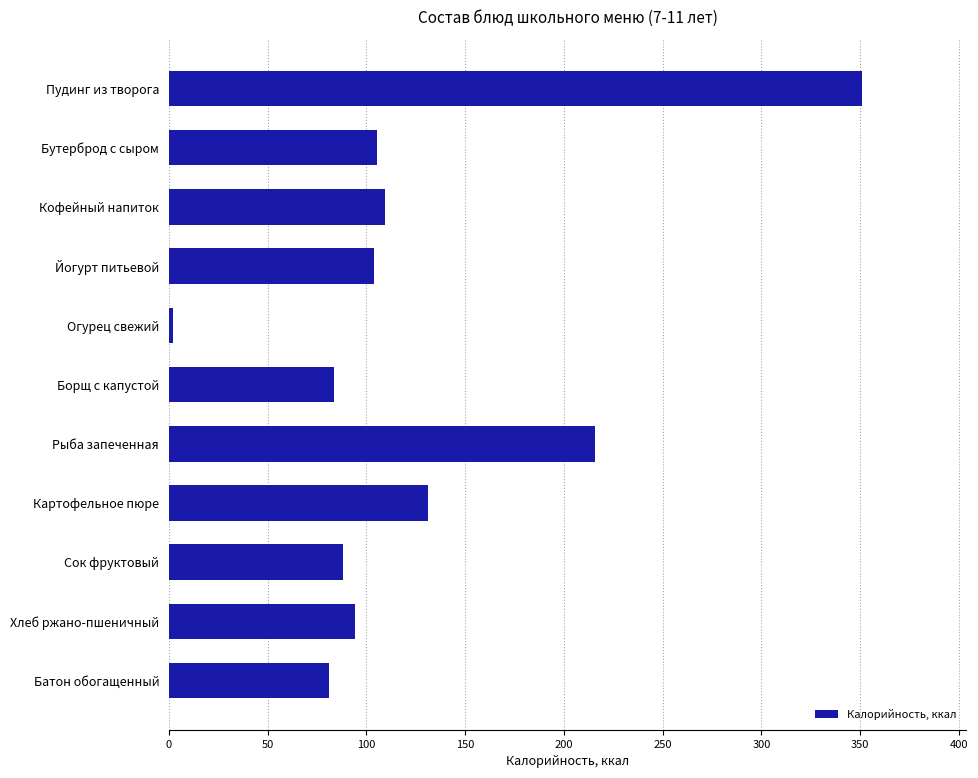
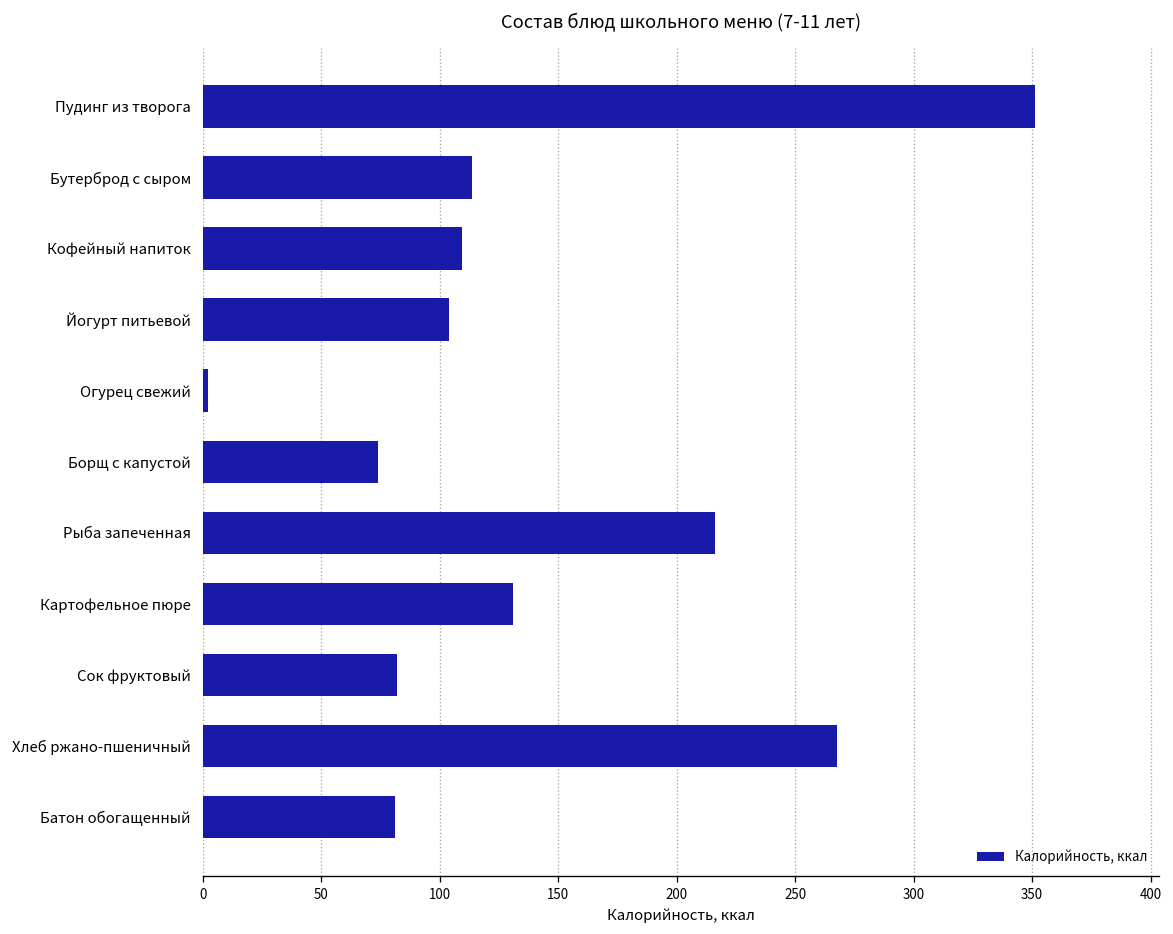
Бутерброд с сыром: 105 -> 114
Борщ с капустой: 84 -> 74
Сок фруктовый: 88 -> 82
Хлеб ржано-пшеничный: 94 -> 268
